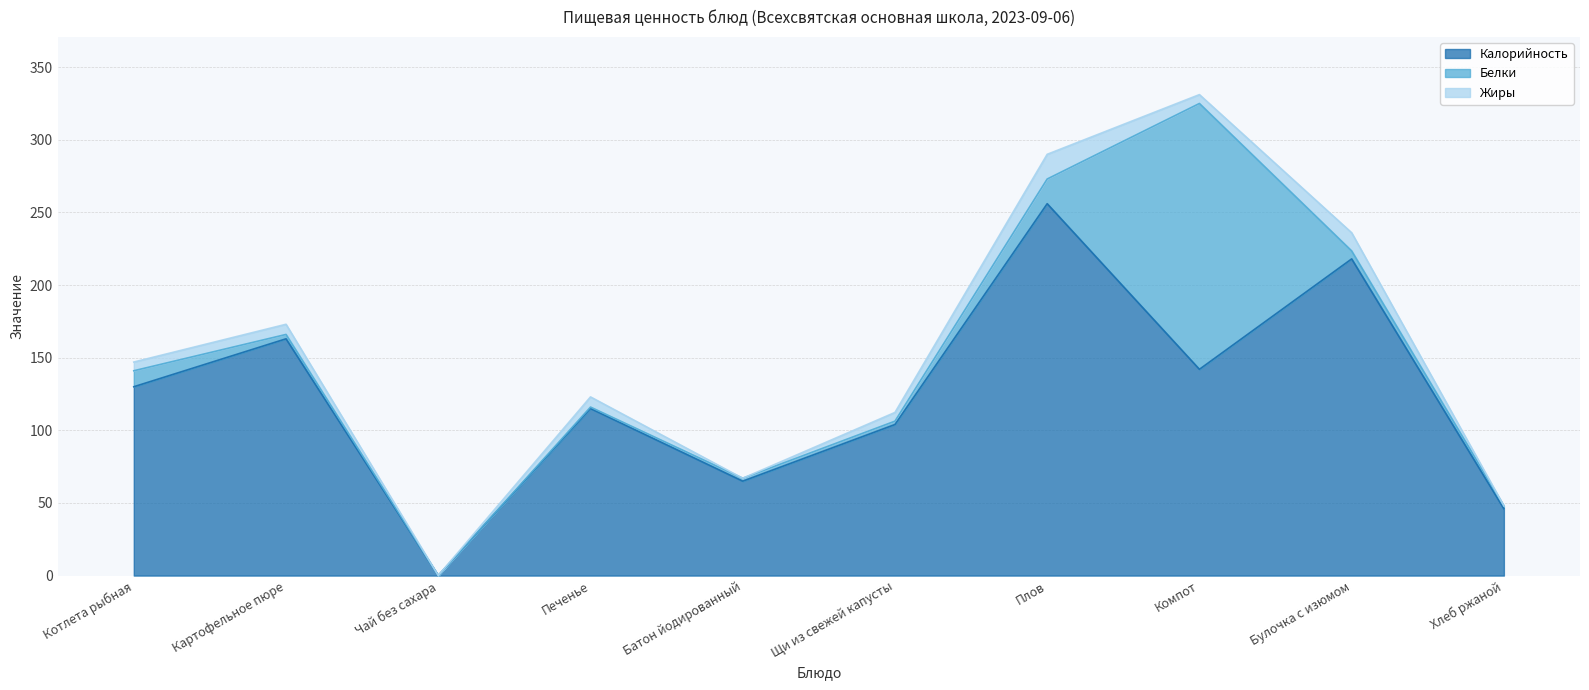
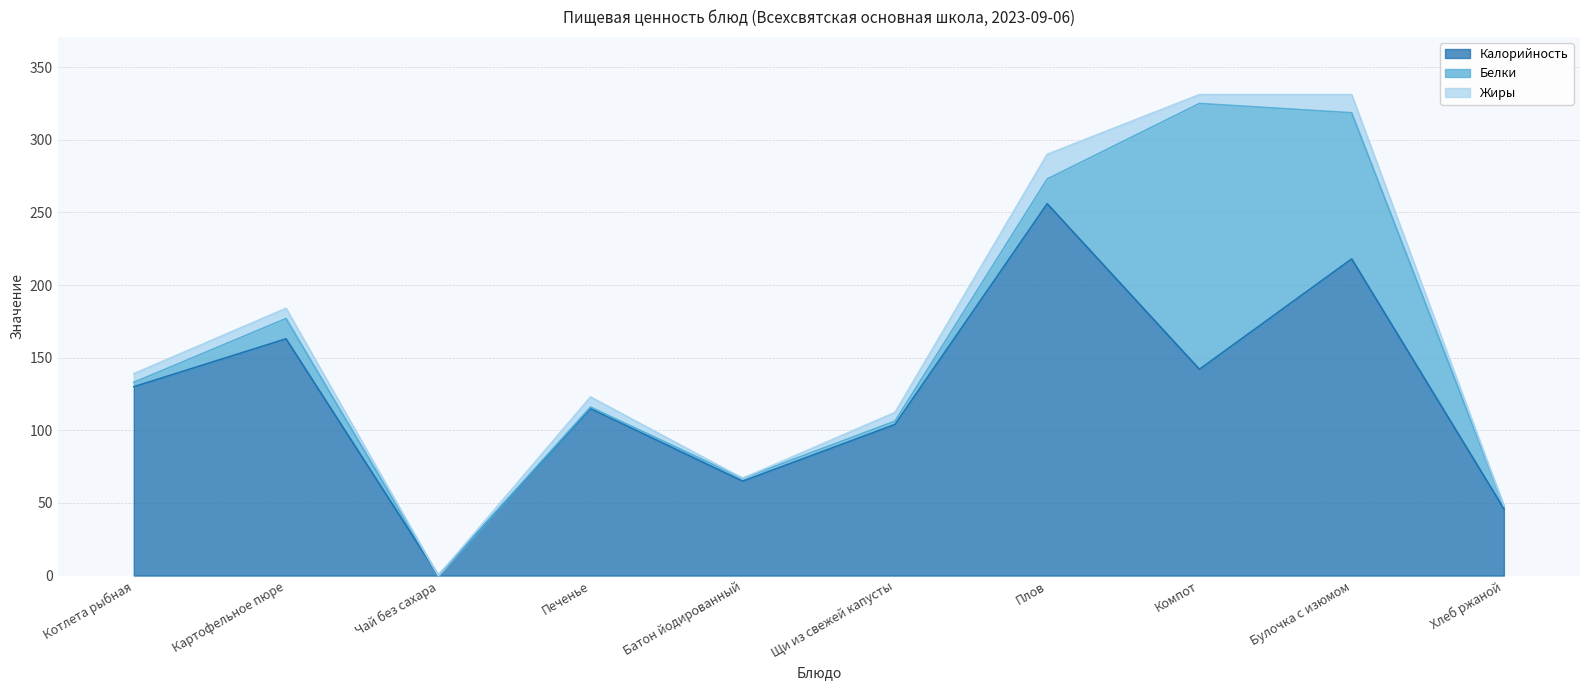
Белки, Котлета рыбная: 11 -> 3
Белки, Картофельное пюре: 3 -> 14
Белки, Булочка с изюмом: 6 -> 101
